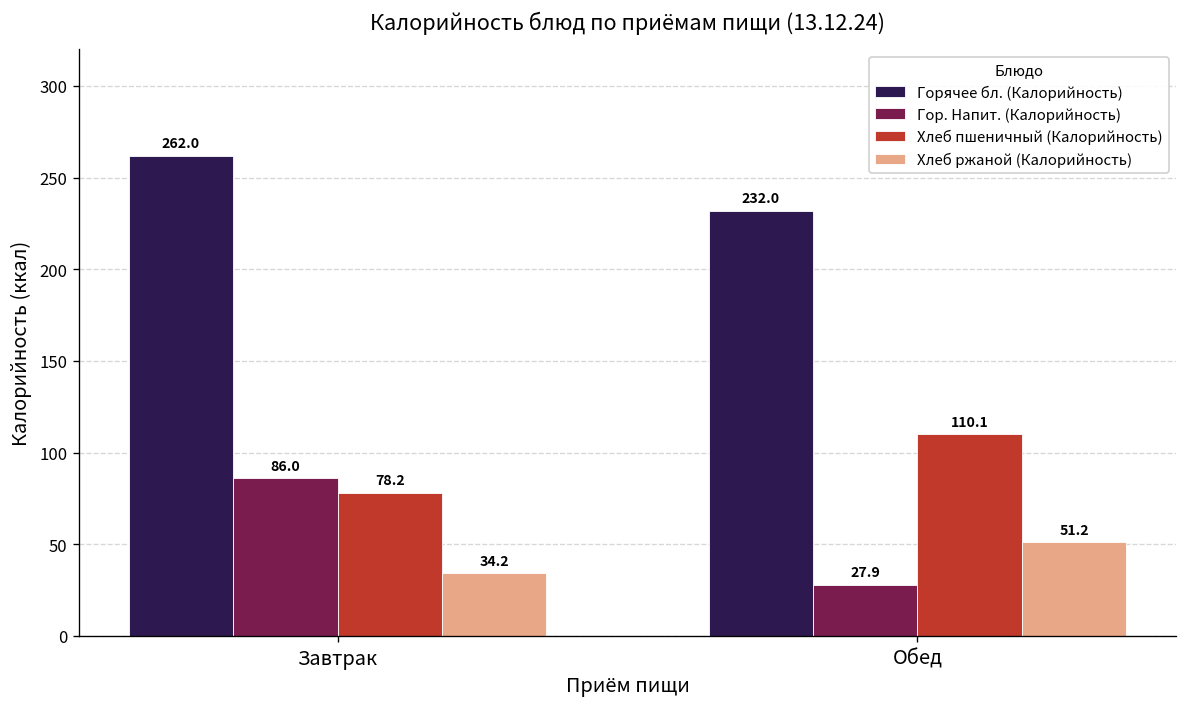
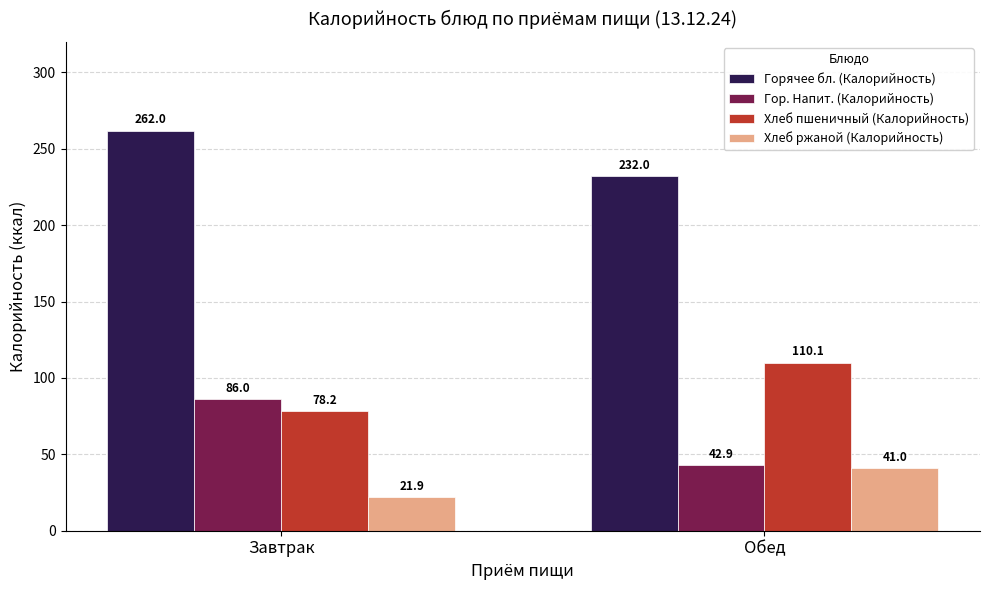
Хлеб ржаной (Калорийность), Завтрак: 34.2 -> 21.9
Гор. Напит. (Калорийность), Обед: 27.9 -> 42.9
Хлеб ржаной (Калорийность), Обед: 51.2 -> 41.0
